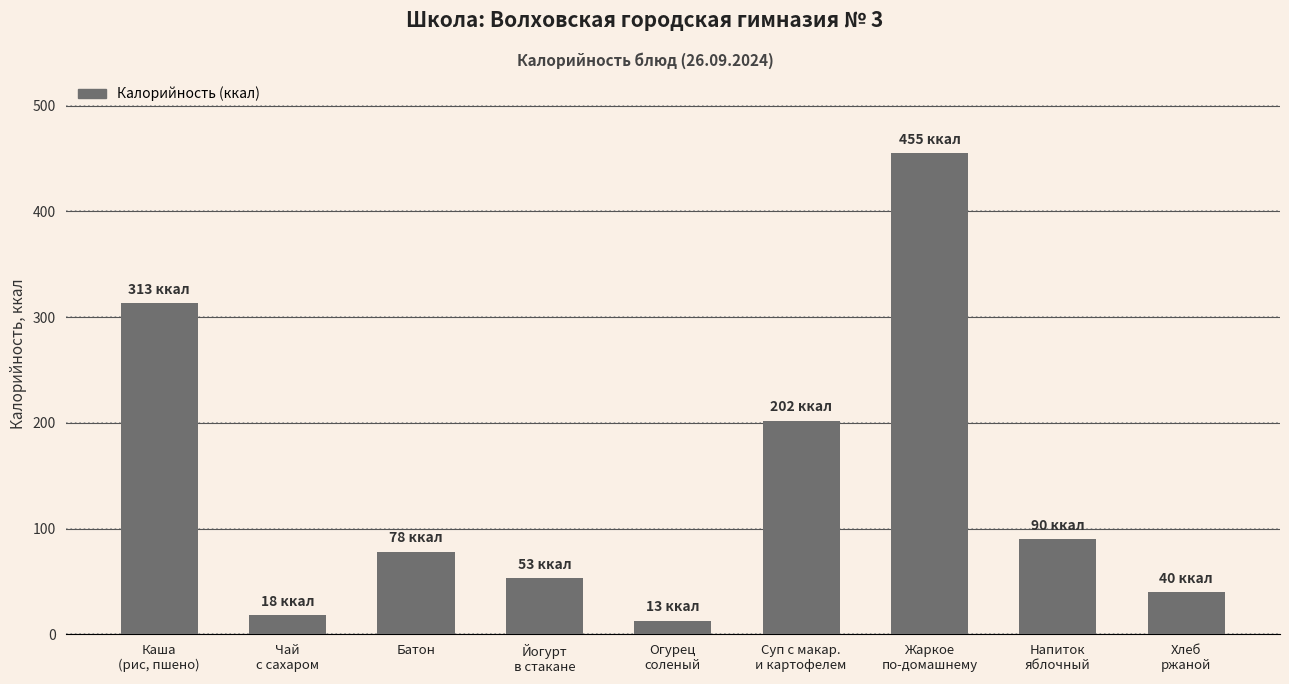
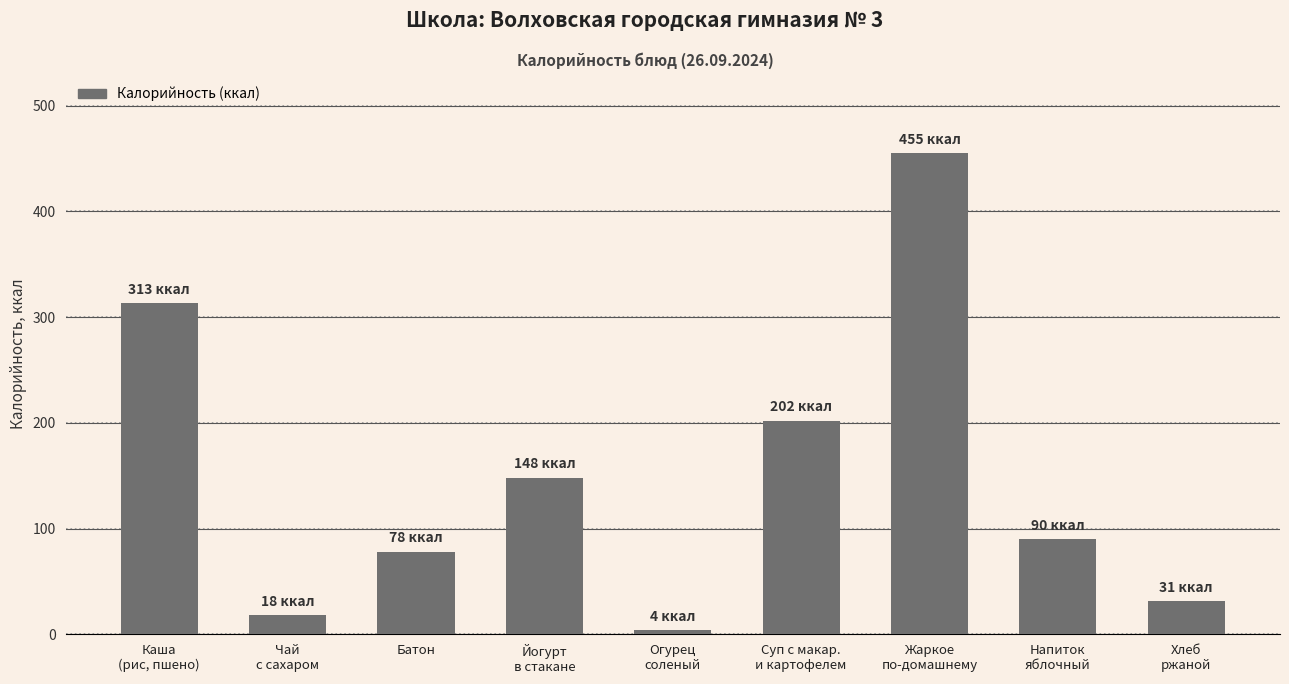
Йогурт в стакане: 53 -> 148
Огурец соленый: 13 -> 4
Хлеб ржаной: 40 -> 31
